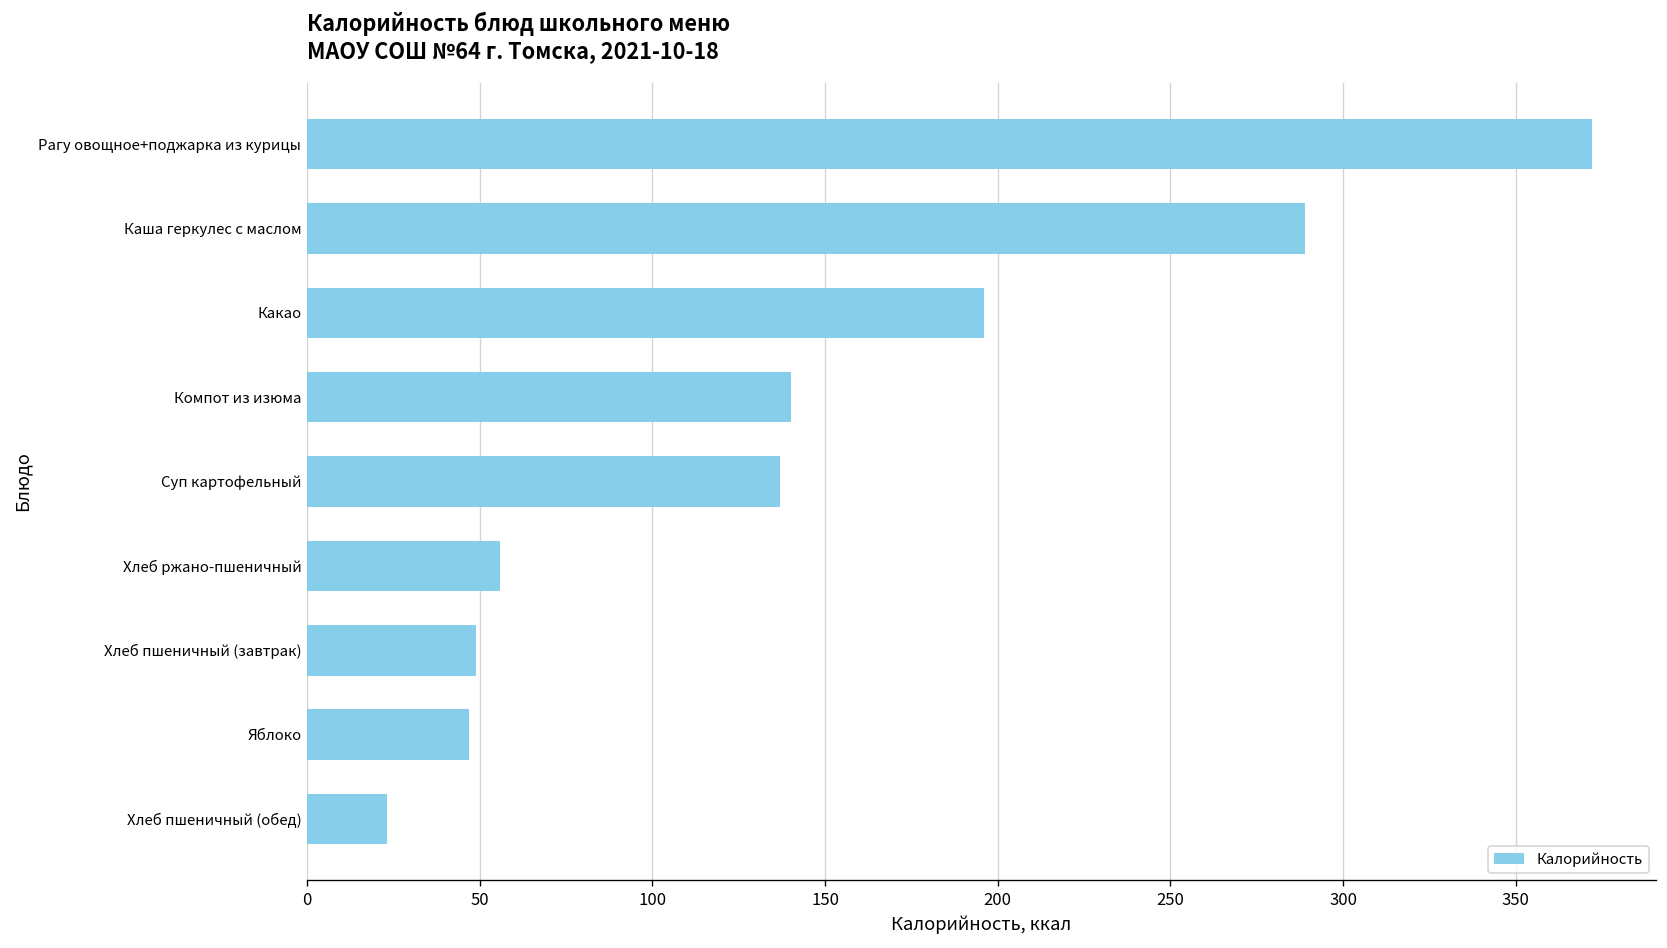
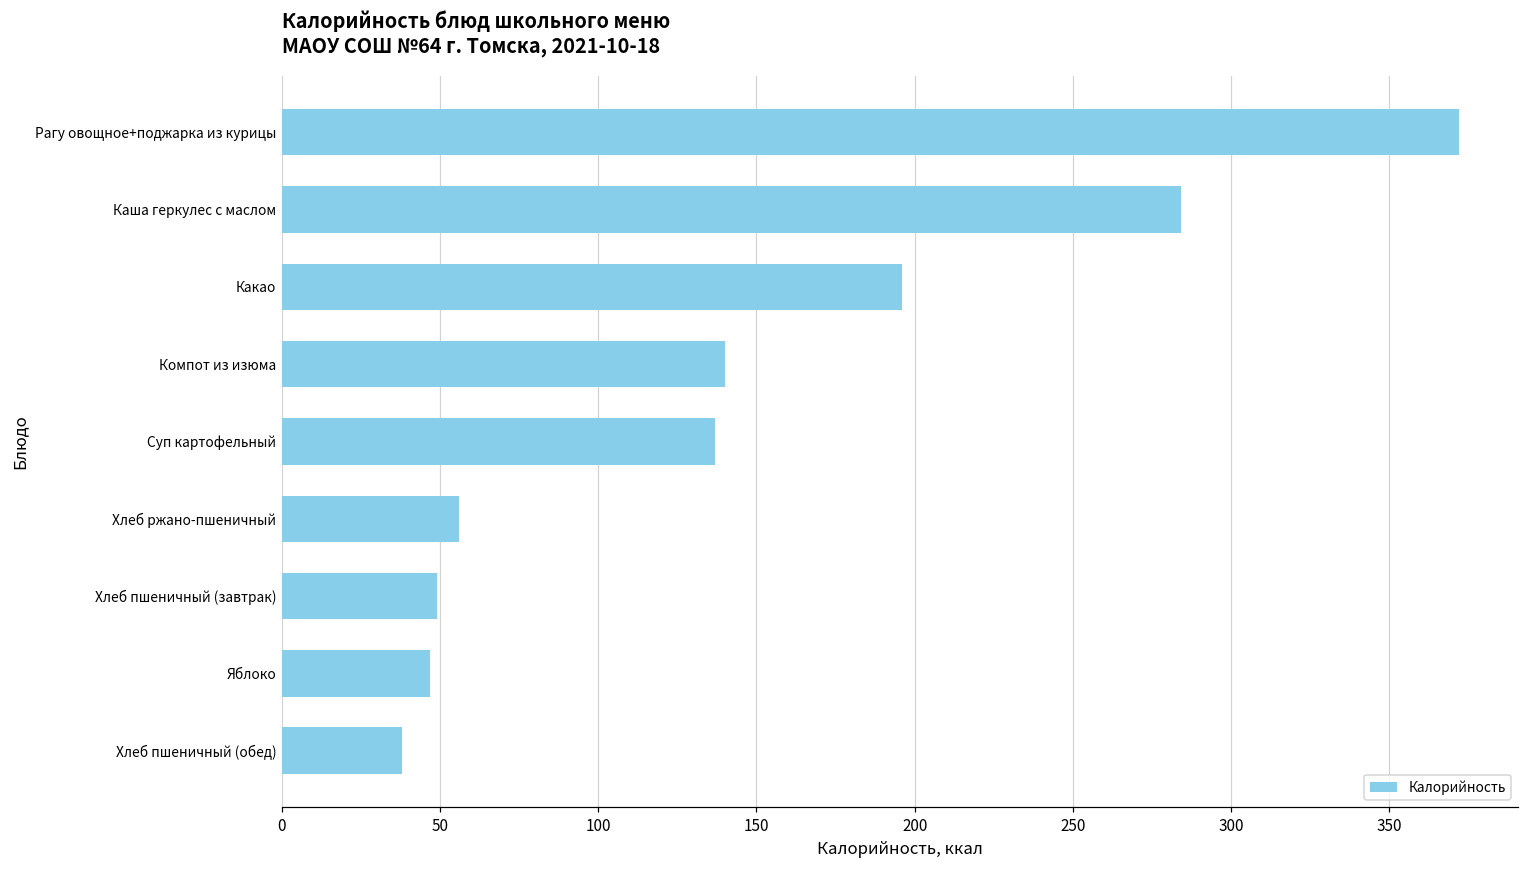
Каша геркулес с маслом: 289 -> 284
Хлеб пшеничный (обед): 23 -> 38
